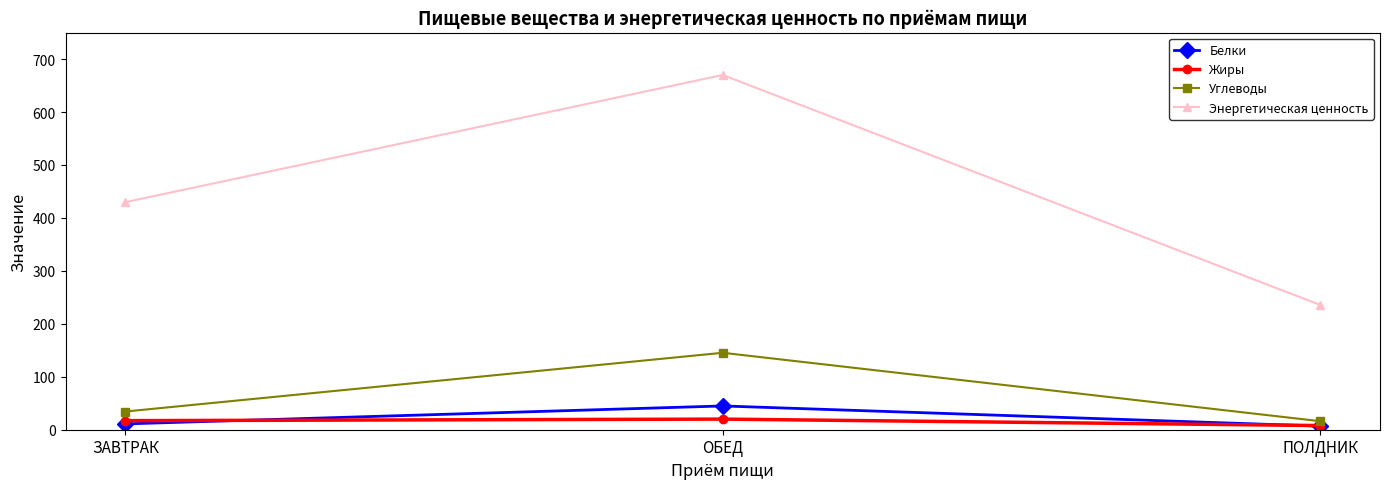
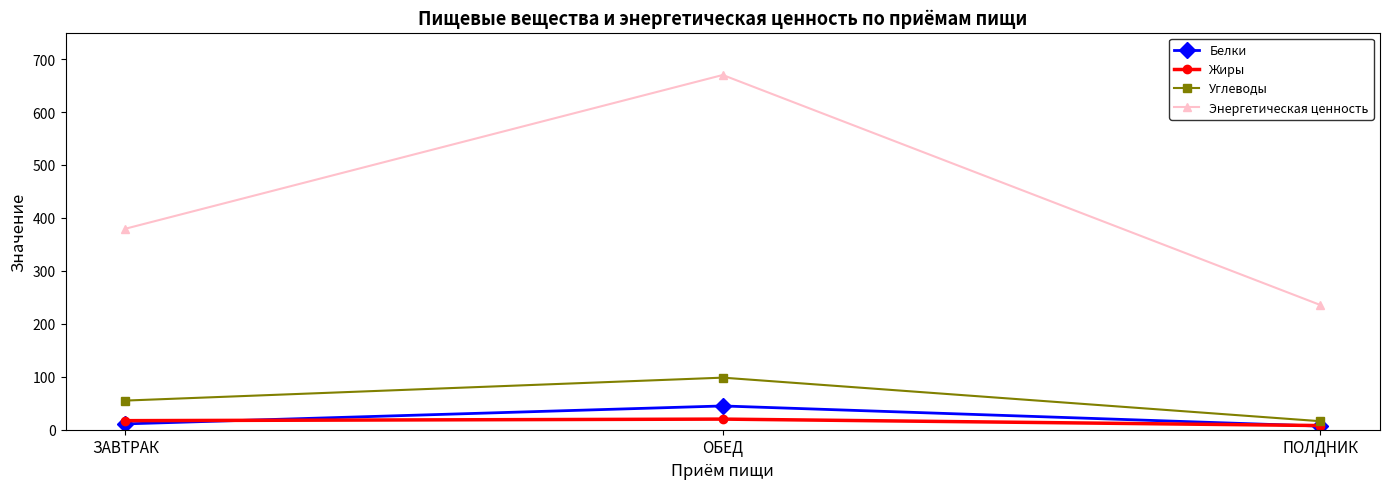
Углеводы, ЗАВТРАК: 30 -> 60
Энергетическая ценность, ЗАВТРАК: 430 -> 380
Углеводы, ОБЕД: 150 -> 100
